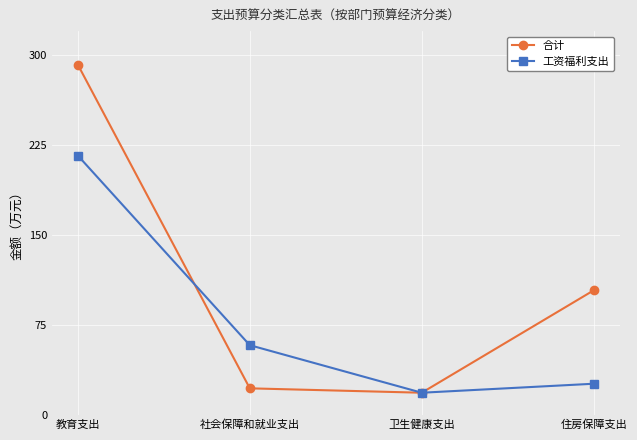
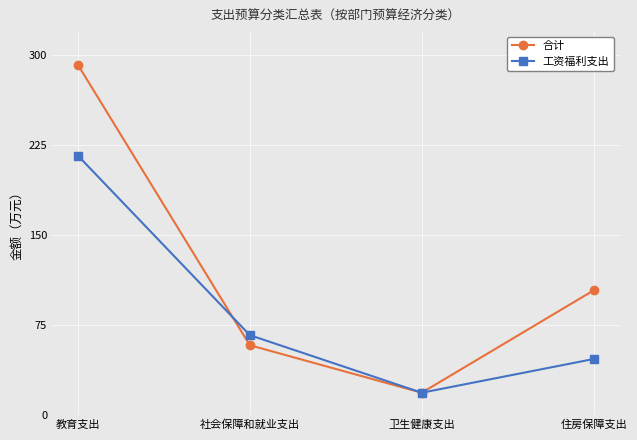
合计, 社会保障和就业支出: 22 -> 58
工资福利支出, 社会保障和就业支出: 58 -> 66
工资福利支出, 住房保障支出: 26 -> 46
